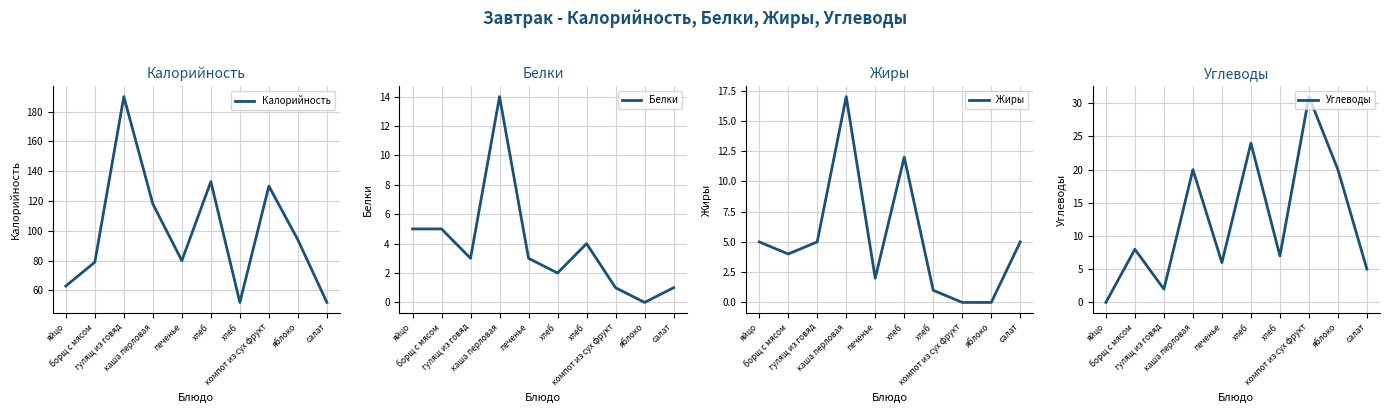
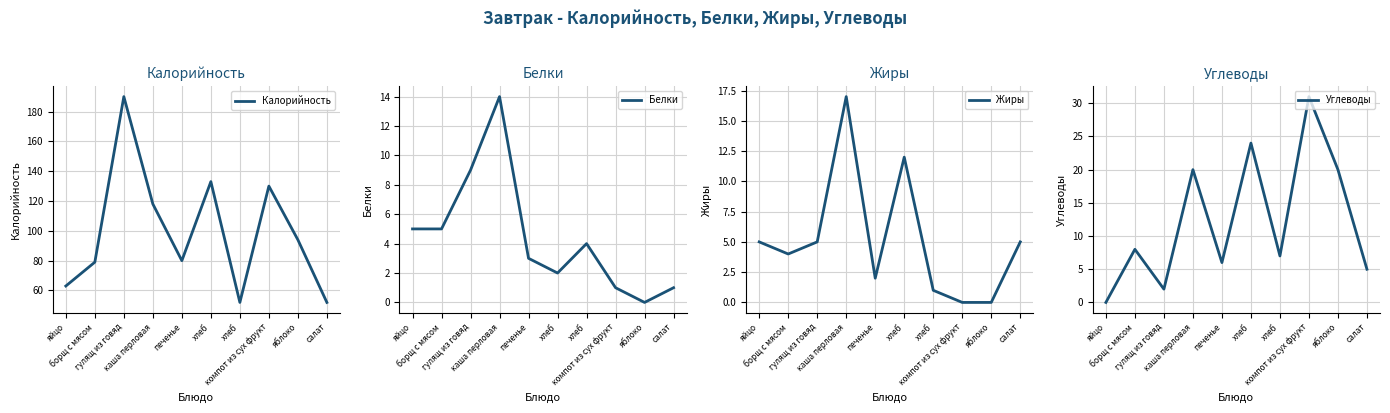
Белки, гулящ из говяд: 3 -> 9
